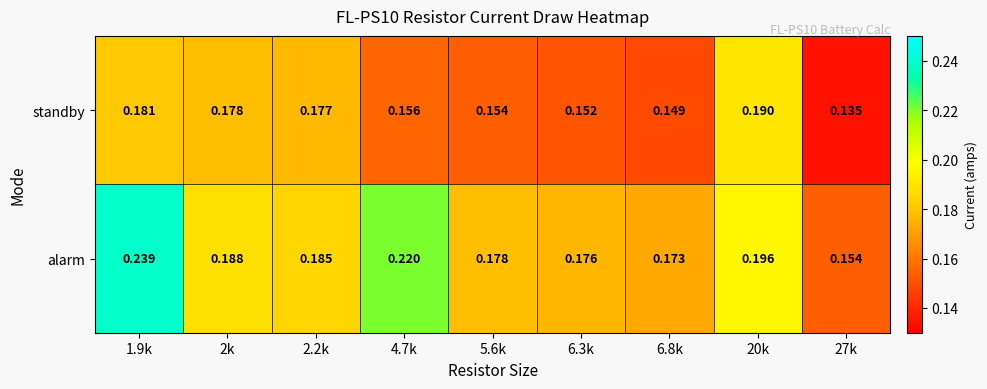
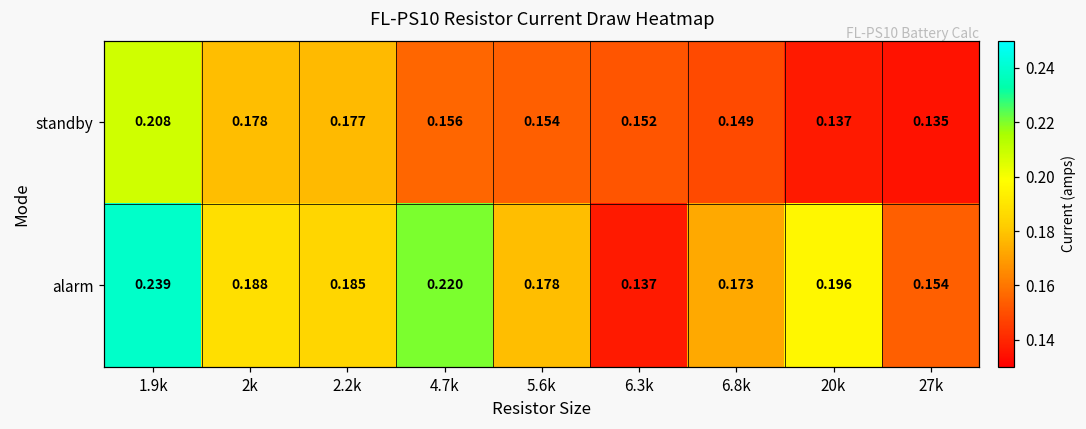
standby, 1.9k: 0.181 -> 0.208
standby, 20k: 0.190 -> 0.137
alarm, 6.3k: 0.176 -> 0.137
